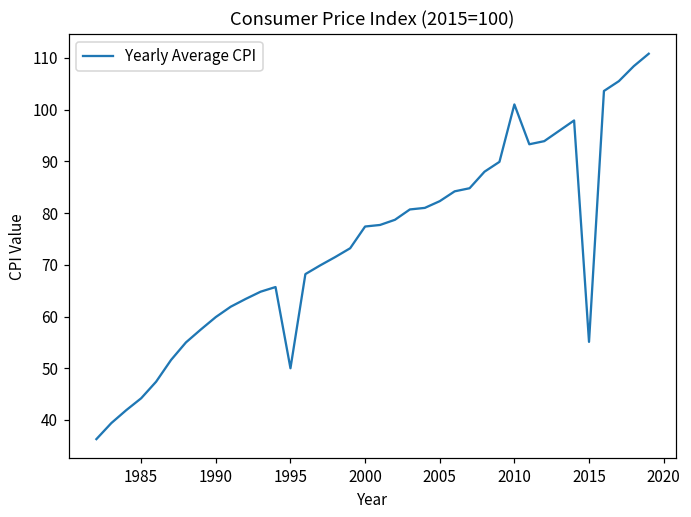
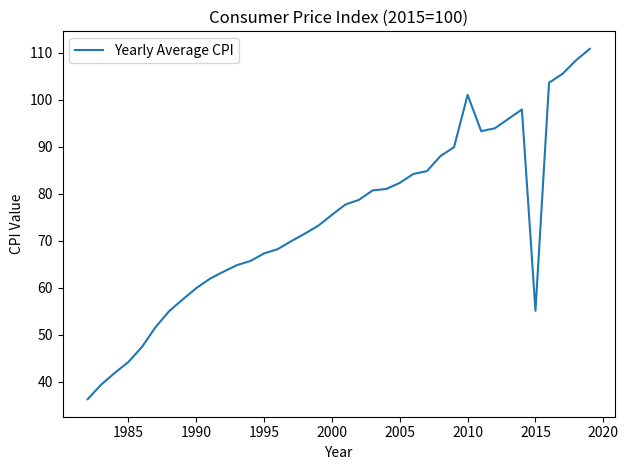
1995: 50 -> 67
2000: 77 -> 76
